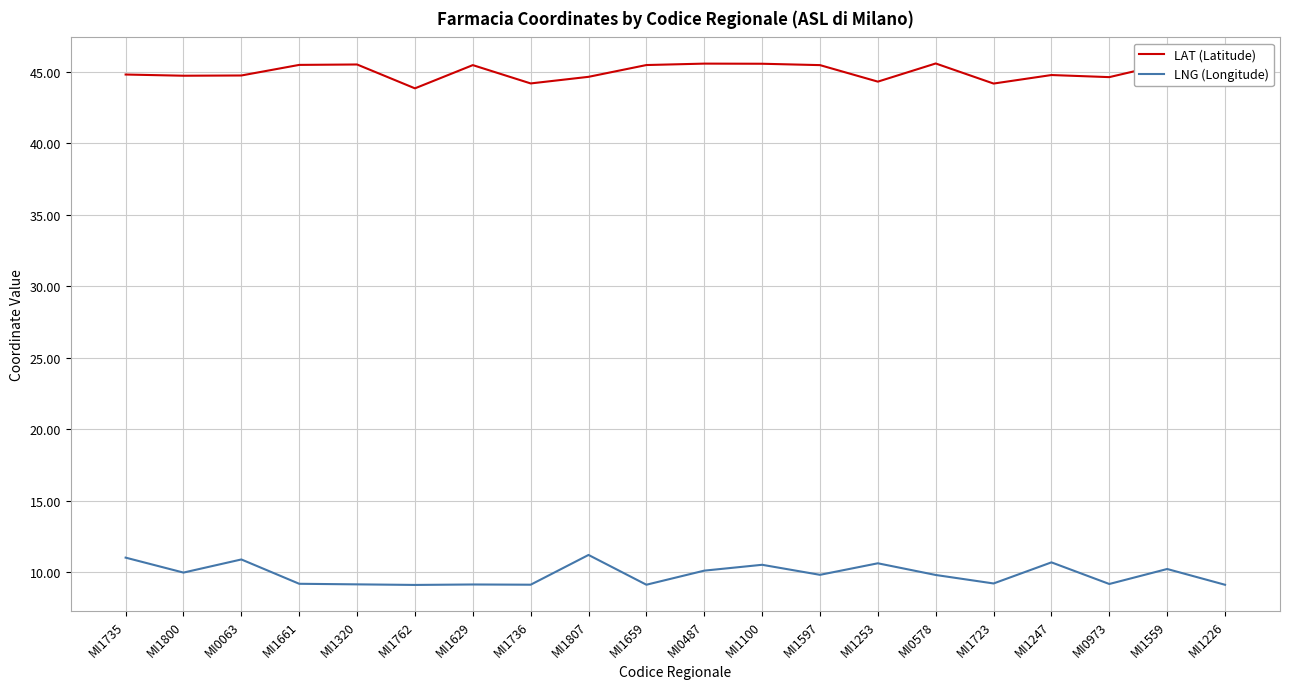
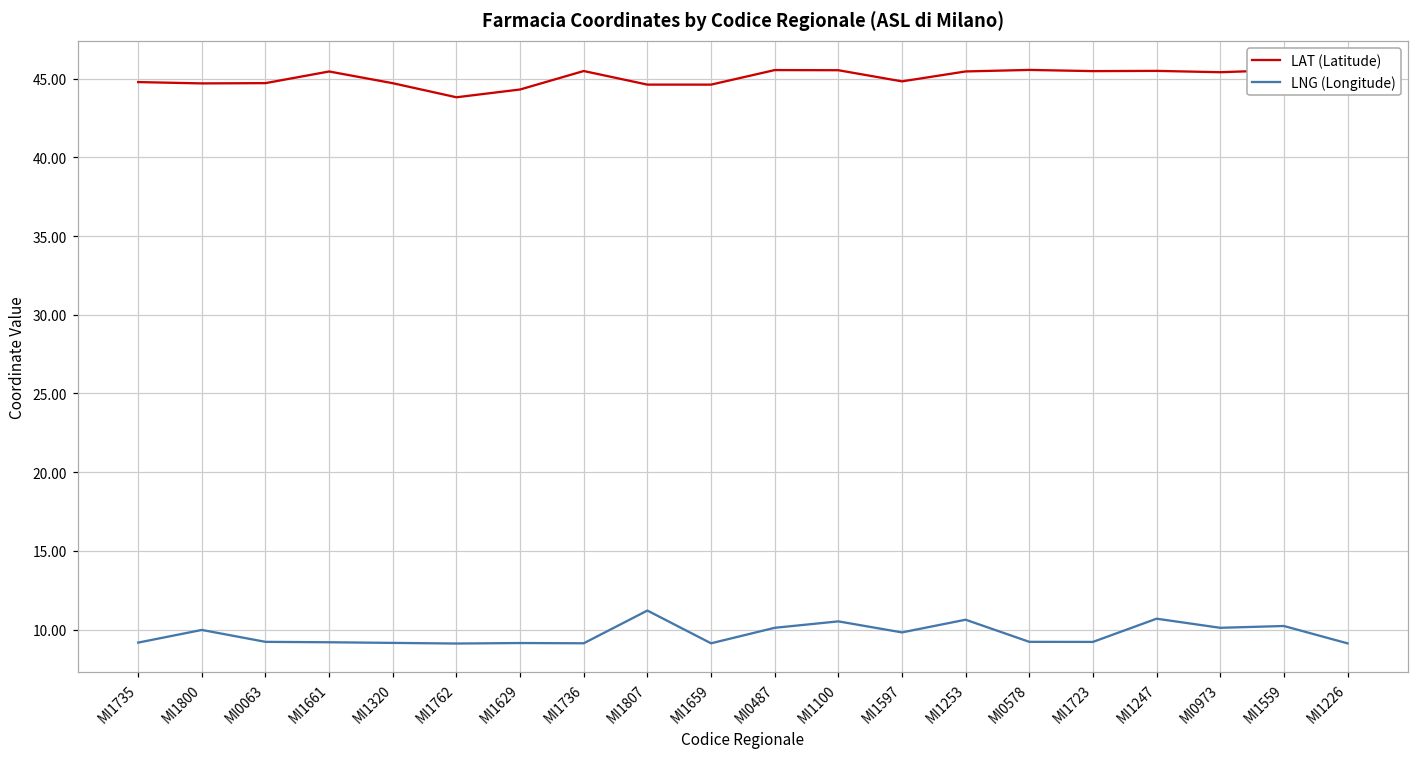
LNG (Longitude), MI1735: 11.0 -> 9.2
LNG (Longitude), MI0063: 10.9 -> 9.2
LAT (Latitude), MI1320: 45.5 -> 44.7
LAT (Latitude), MI1629: 45.4 -> 44.3
LAT (Latitude), MI1736: 44.2 -> 45.5
LAT (Latitude), MI1659: 45.5 -> 44.6
LAT (Latitude), MI1597: 45.4 -> 44.8
LAT (Latitude), MI1253: 44.3 -> 45.5
LNG (Longitude), MI0578: 9.8 -> 9.2
LAT (Latitude), MI1723: 44.2 -> 45.5
LAT (Latitude), MI1247: 44.8 -> 45.5
LAT (Latitude), MI0973: 44.6 -> 45.4
LNG (Longitude), MI0973: 9.2 -> 10.1
